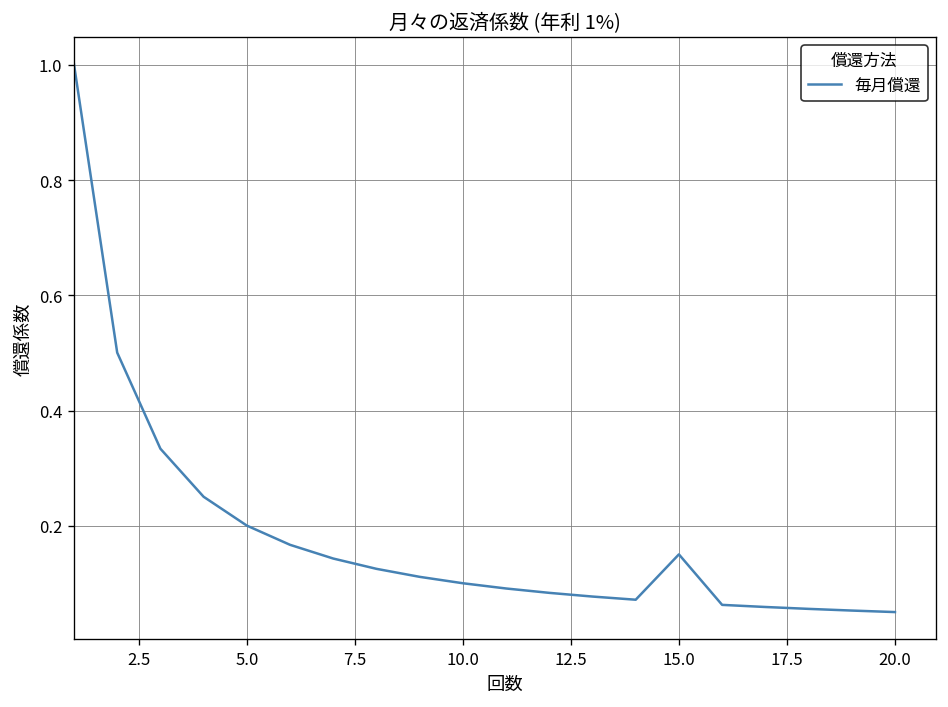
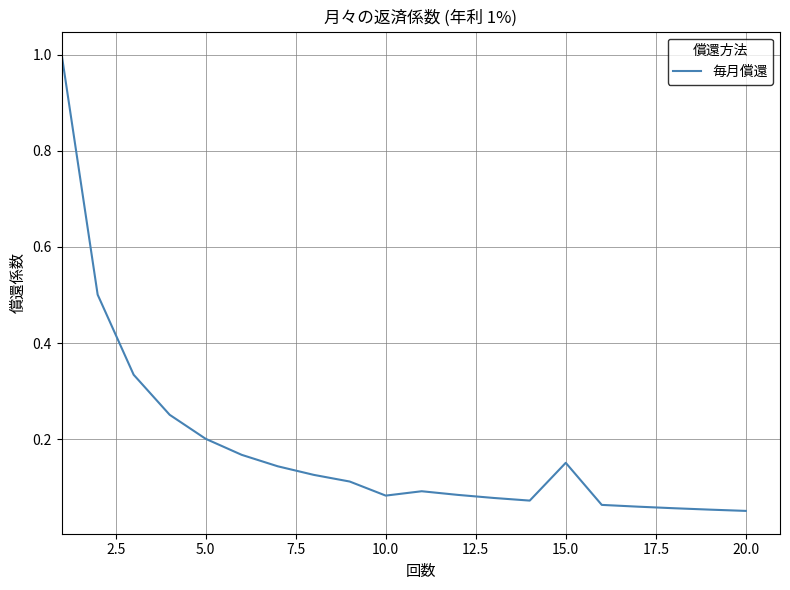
10.0: 0.10 -> 0.08
